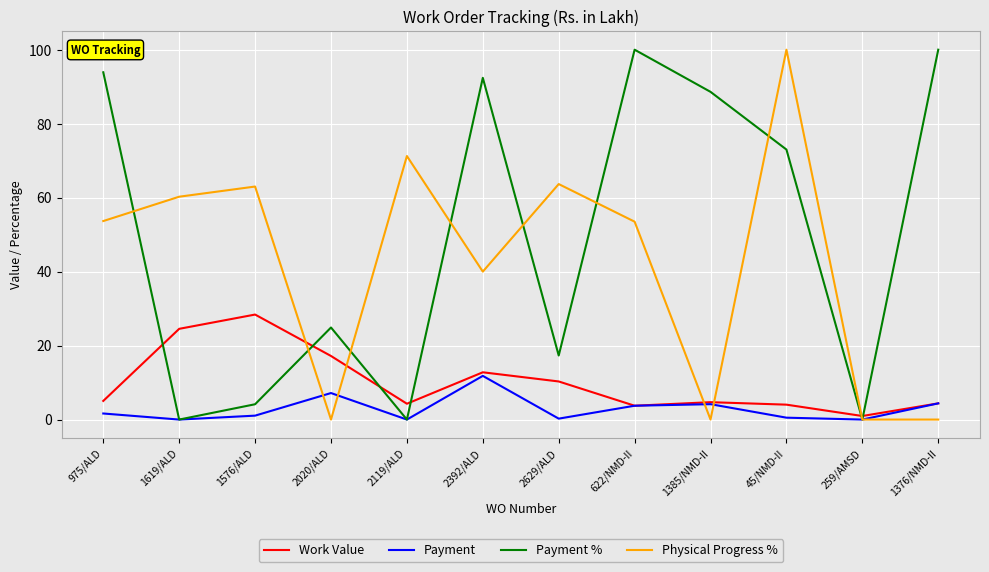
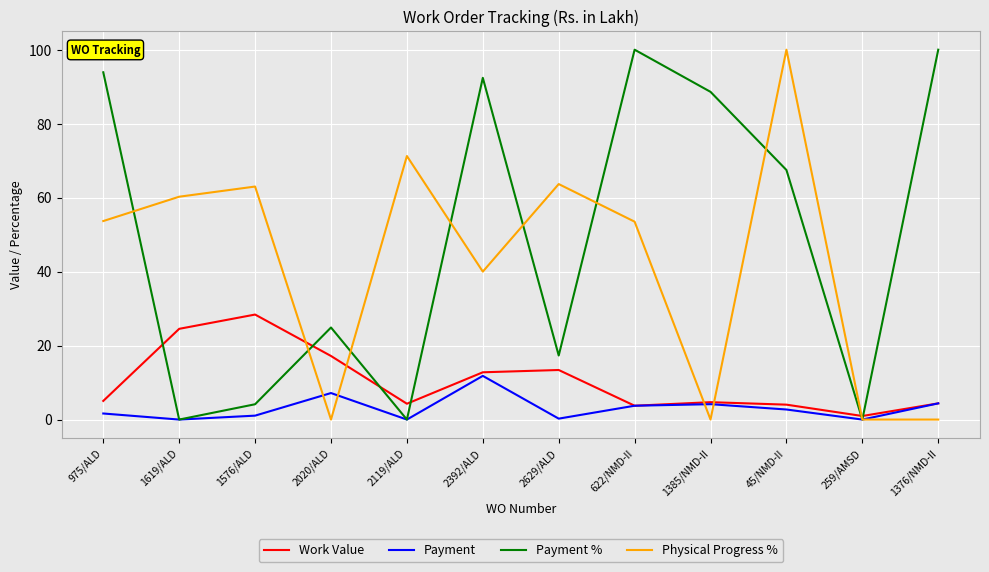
Work Value, 2629/ALD: 10 -> 13
Payment, 45/NMD-II: 1 -> 3
Payment %, 45/NMD-II: 73 -> 67
